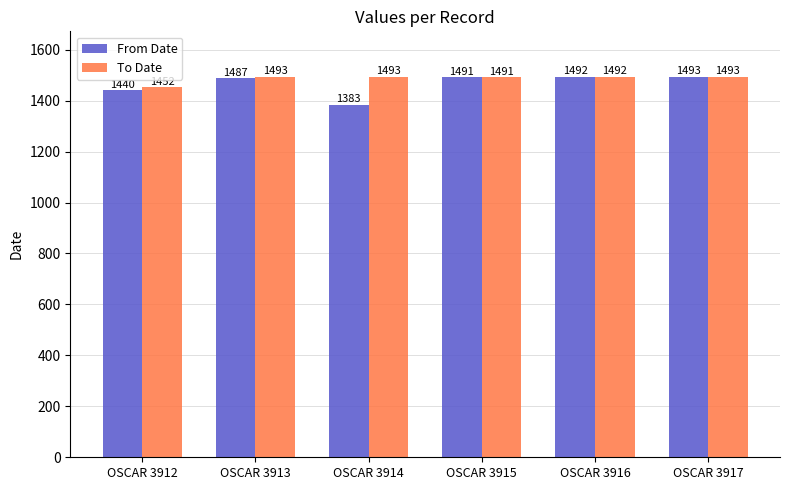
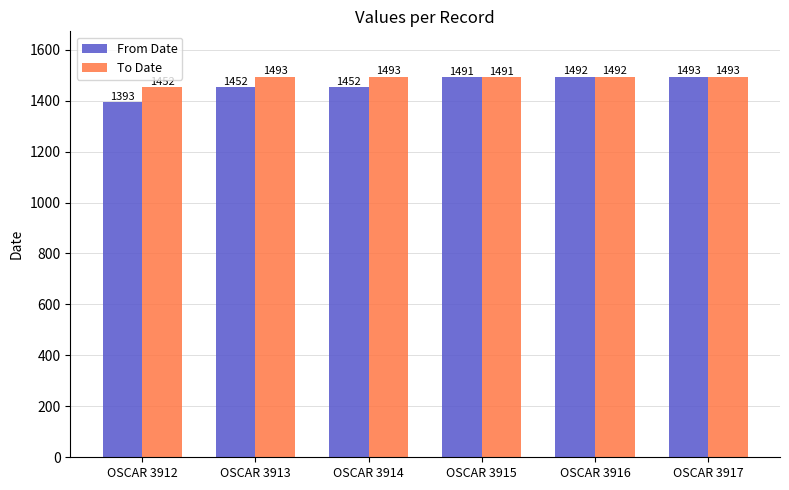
From Date, OSCAR 3912: 1440 -> 1393
From Date, OSCAR 3913: 1487 -> 1452
From Date, OSCAR 3914: 1383 -> 1452
